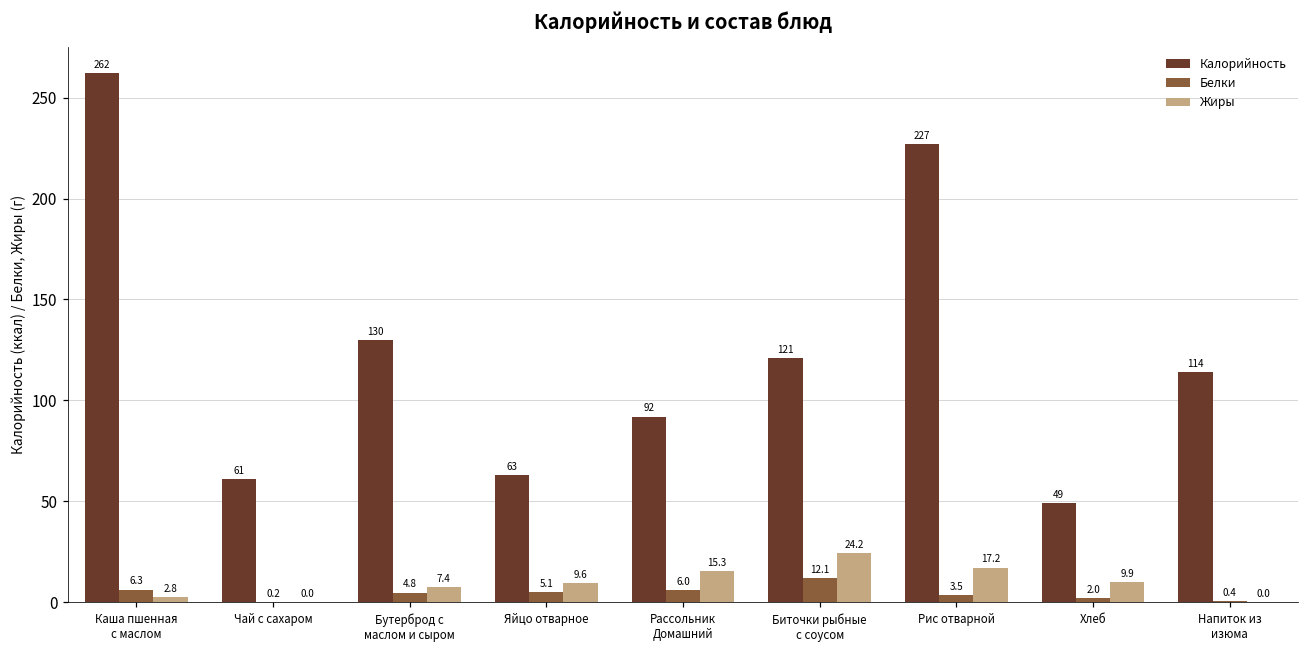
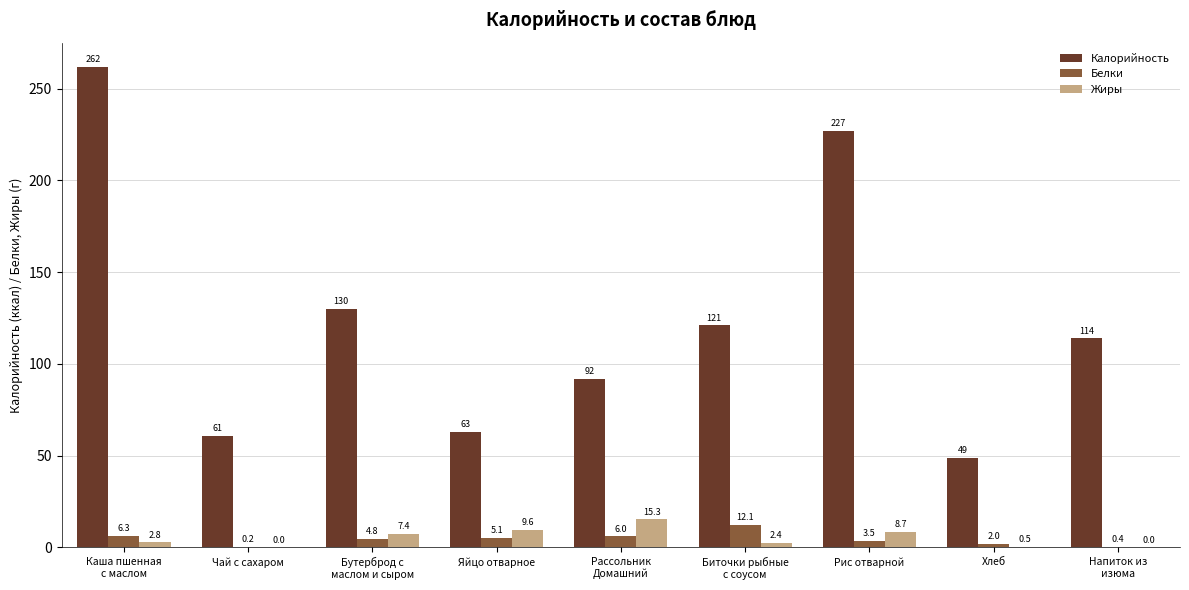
Жиры, Биточки рыбные с соусом: 24.2 -> 2.4
Жиры, Рис отварной: 17.2 -> 8.7
Жиры, Хлеб: 9.9 -> 0.5
